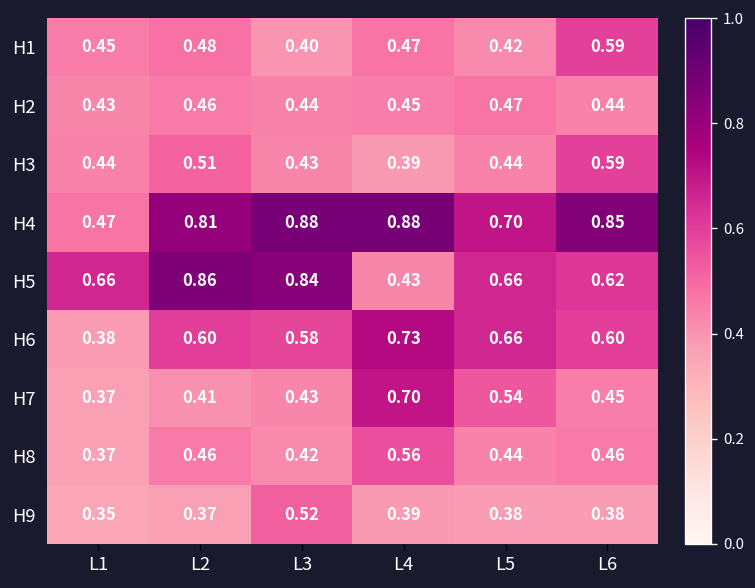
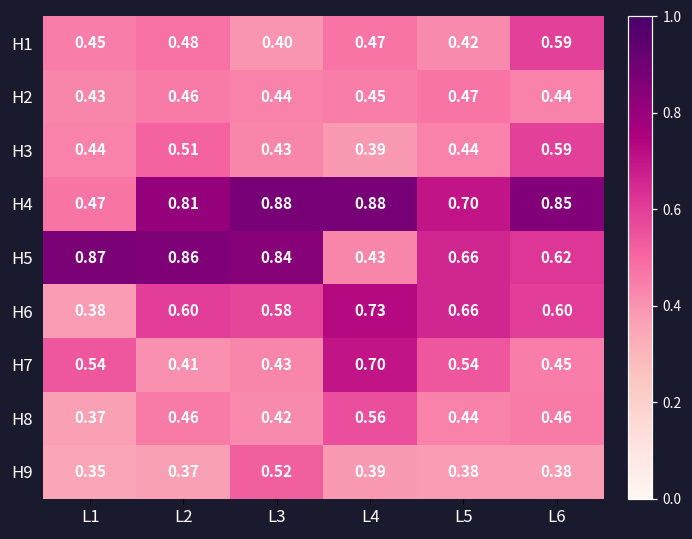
H5, L1: 0.66 -> 0.87
H7, L1: 0.37 -> 0.54
